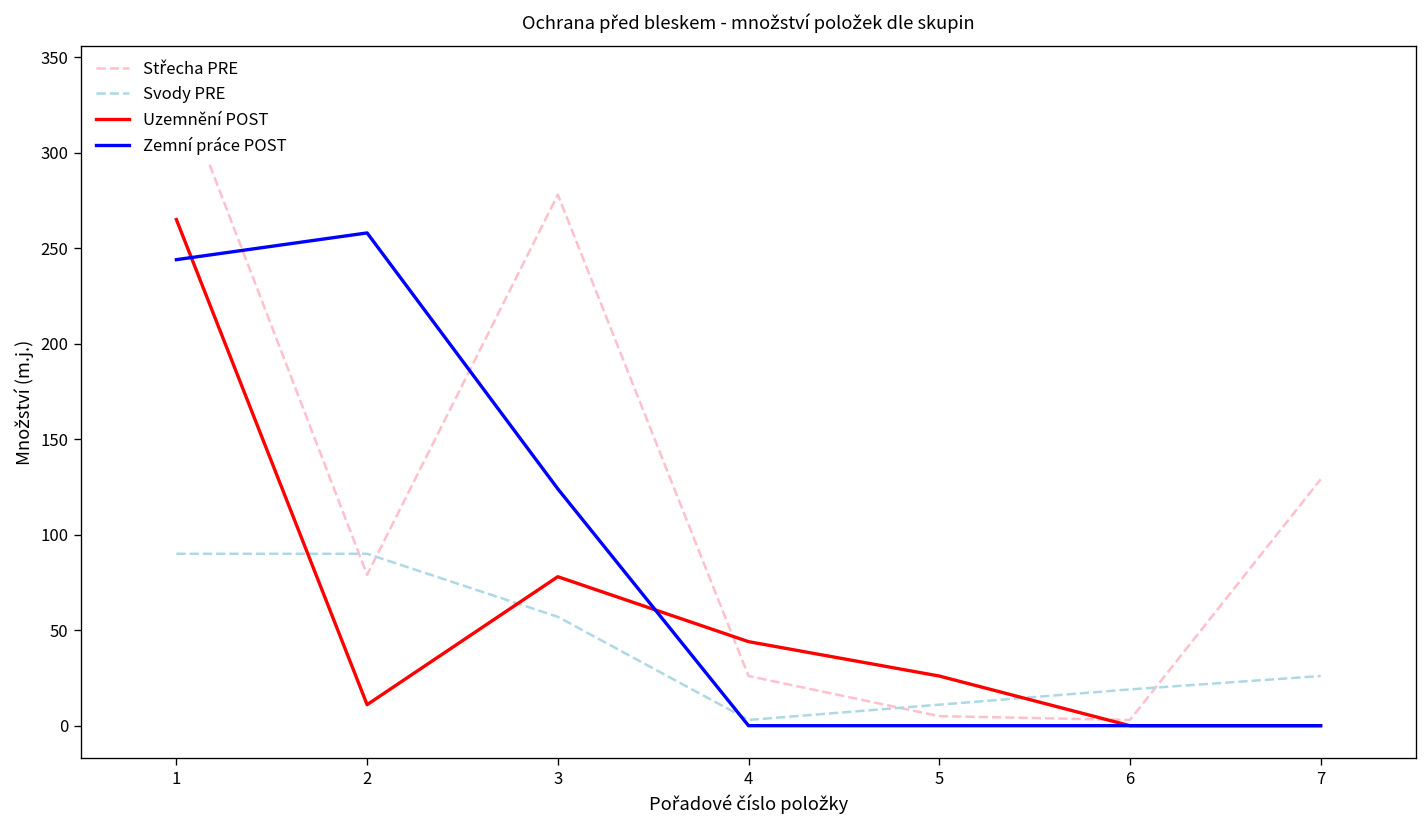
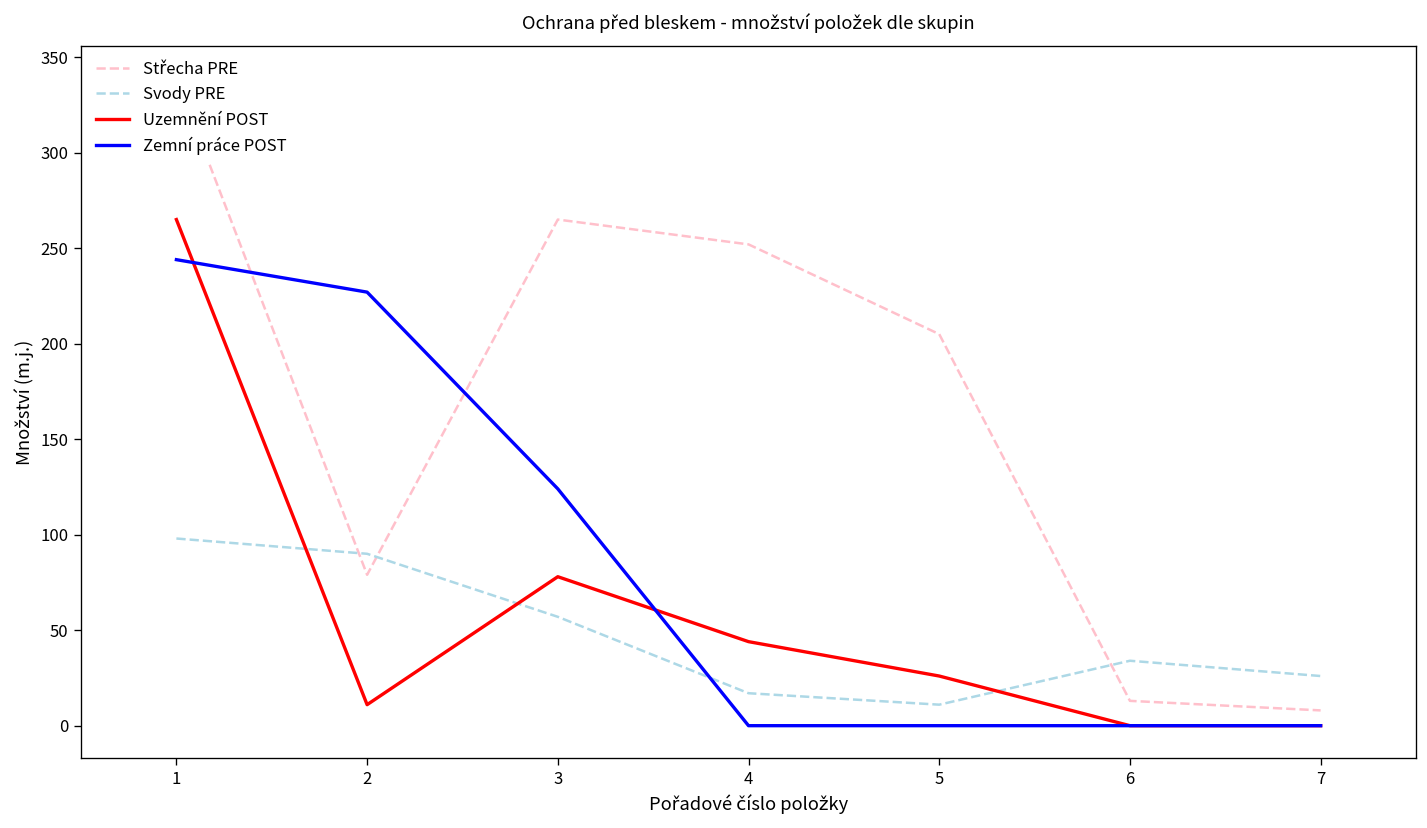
Svody PRE, 1: 90 -> 98
Zemní práce POST, 2: 258 -> 227
Střecha PRE, 3: 278 -> 265
Střecha PRE, 4: 26 -> 252
Svody PRE, 4: 3 -> 17
Střecha PRE, 5: 5 -> 205
Střecha PRE, 6: 3 -> 13
Svody PRE, 6: 19 -> 34
Střecha PRE, 7: 129 -> 8
